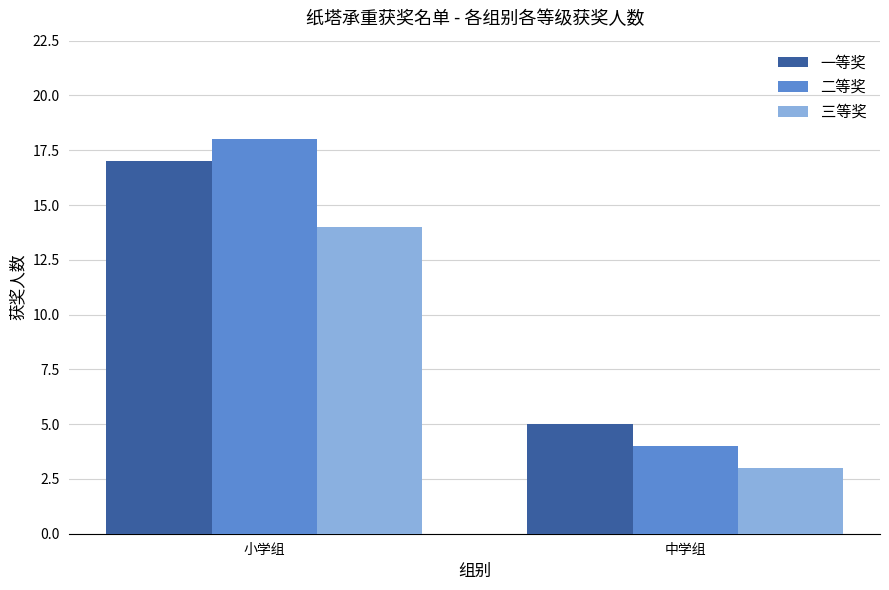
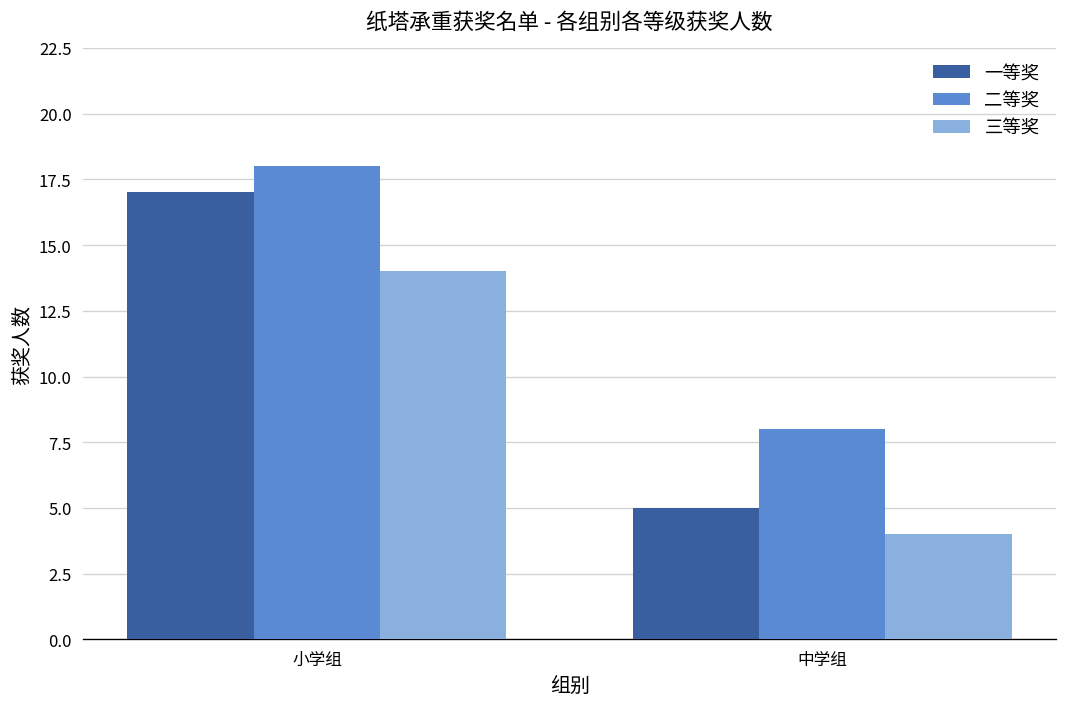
二等奖, 中学组: 4 -> 8
三等奖, 中学组: 3 -> 4
